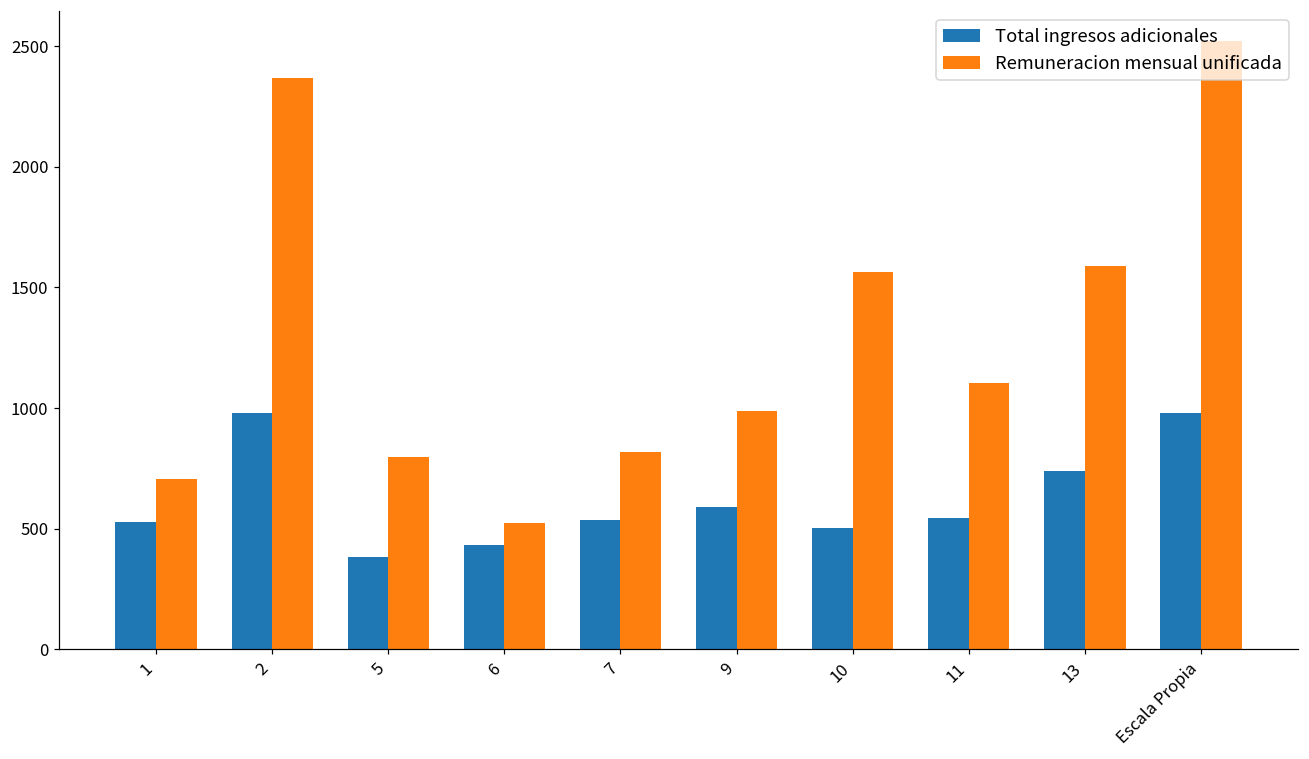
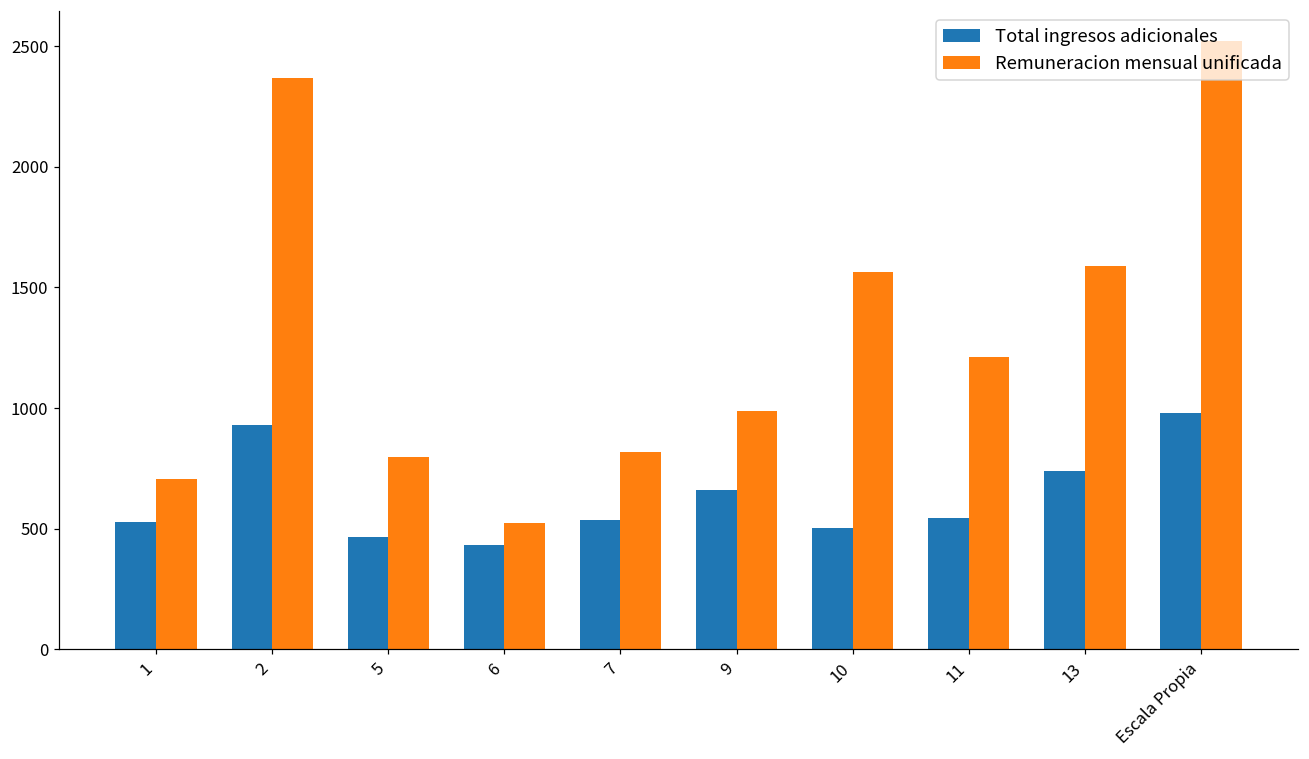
Total ingresos adicionales, 2: 980 -> 930
Total ingresos adicionales, 5: 380 -> 460
Total ingresos adicionales, 9: 590 -> 660
Remuneracion mensual unificada, 11: 1100 -> 1210
